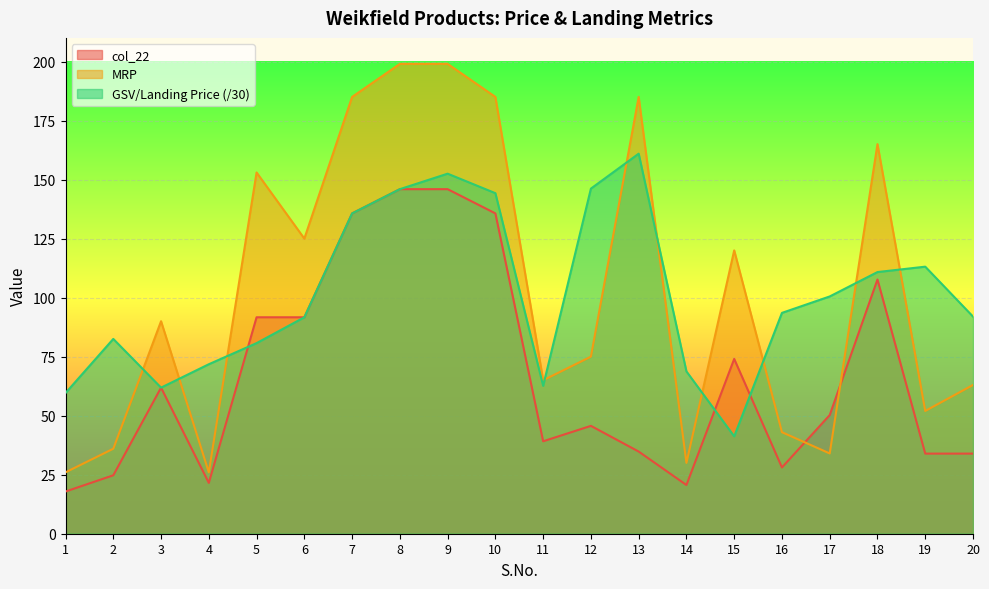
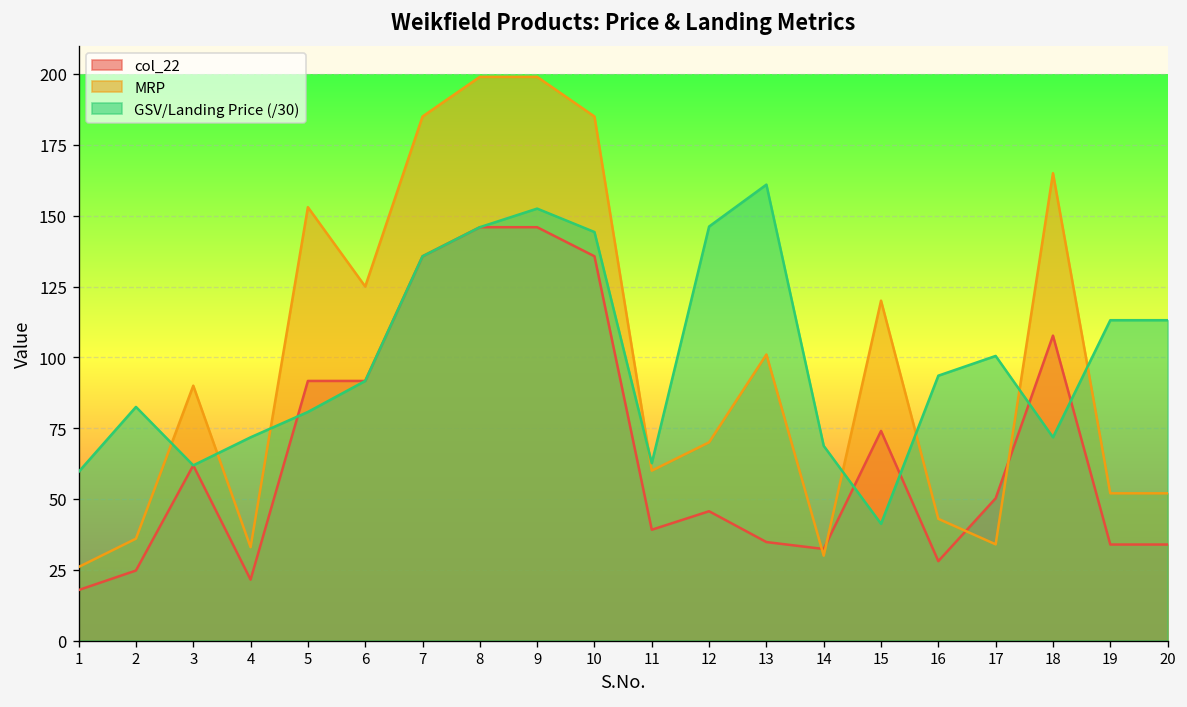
MRP, 4: 26 -> 33
MRP, 11: 65 -> 60
MRP, 12: 75 -> 70
MRP, 13: 185 -> 101
col_22, 14: 21 -> 32
GSV/Landing Price (/30), 18: 111 -> 72
MRP, 20: 63 -> 52
GSV/Landing Price (/30), 20: 92 -> 113
